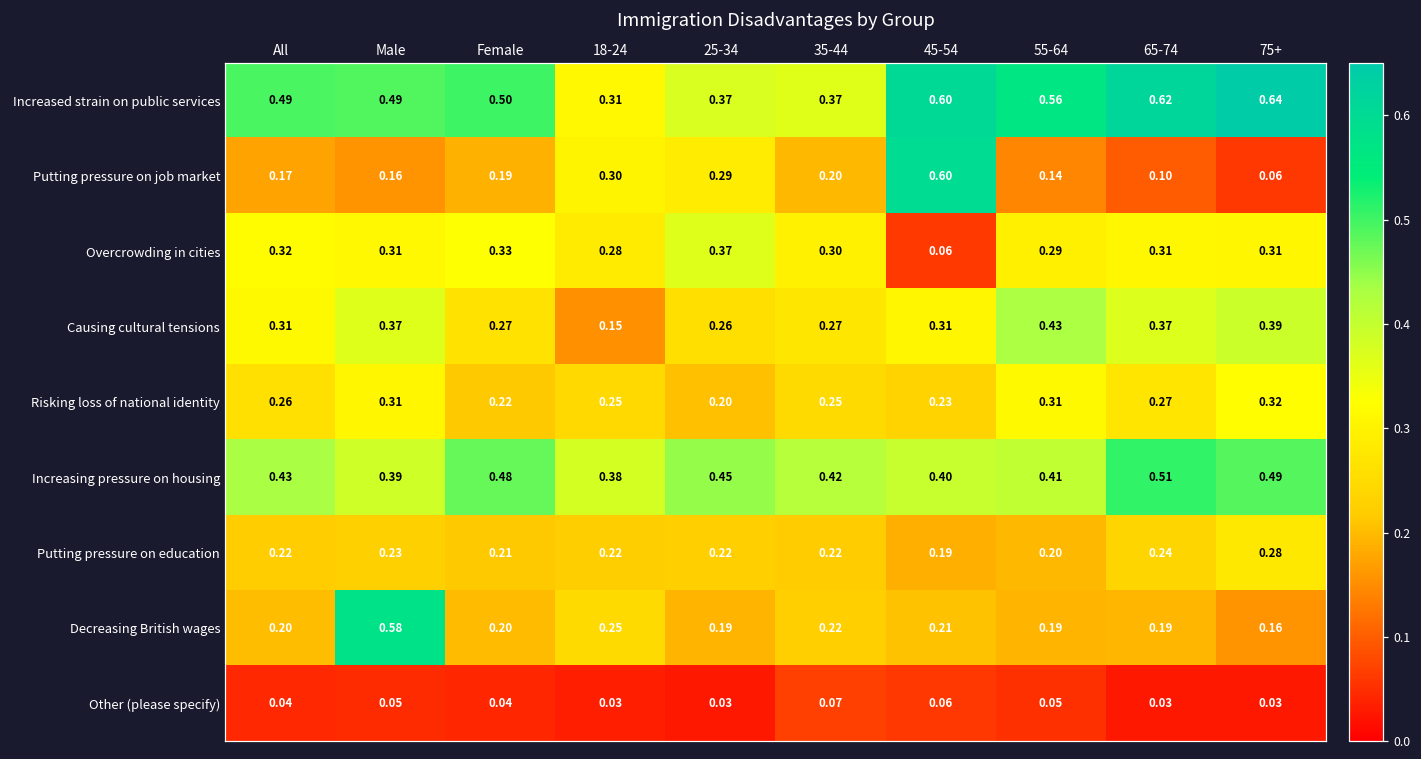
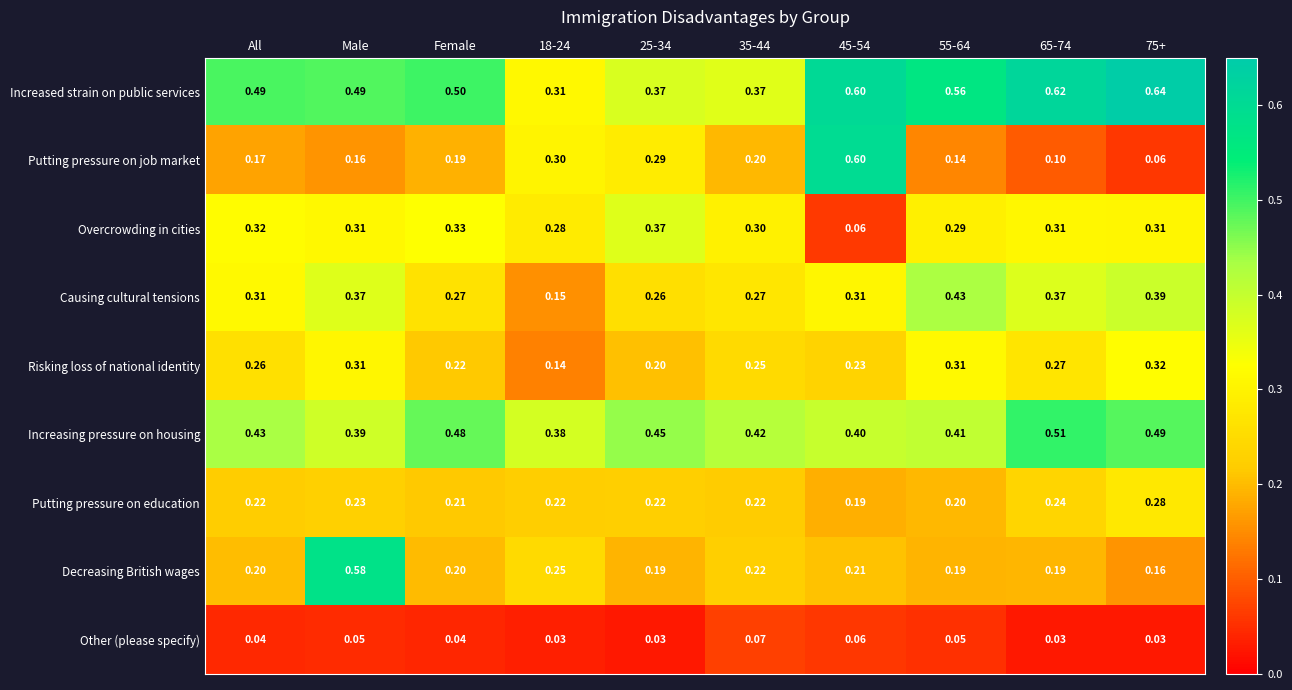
Risking loss of national identity, 18-24: 0.25 -> 0.14
